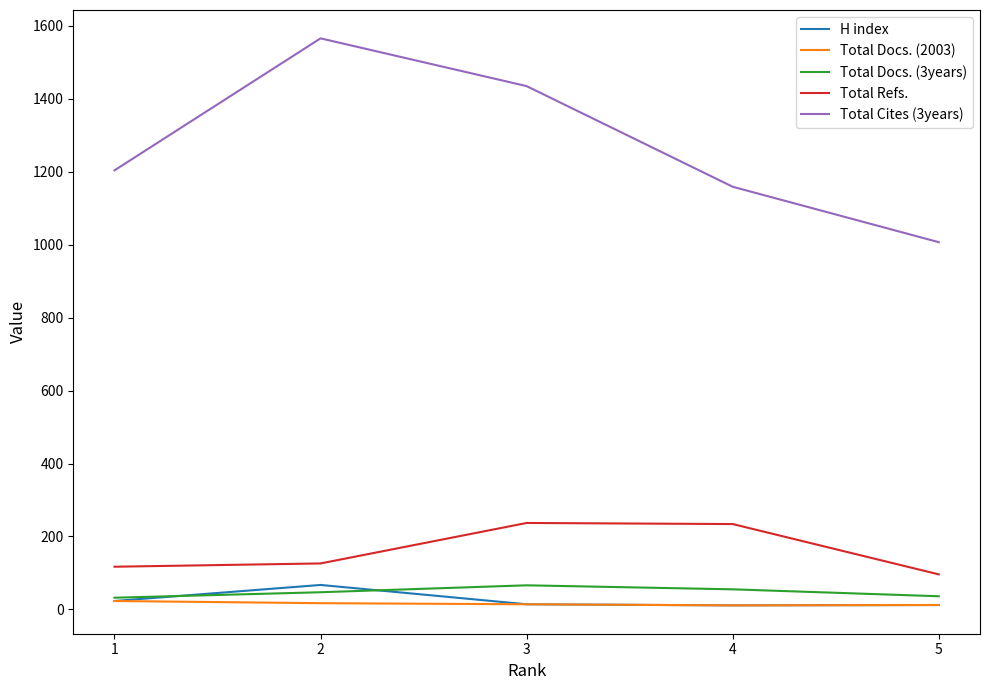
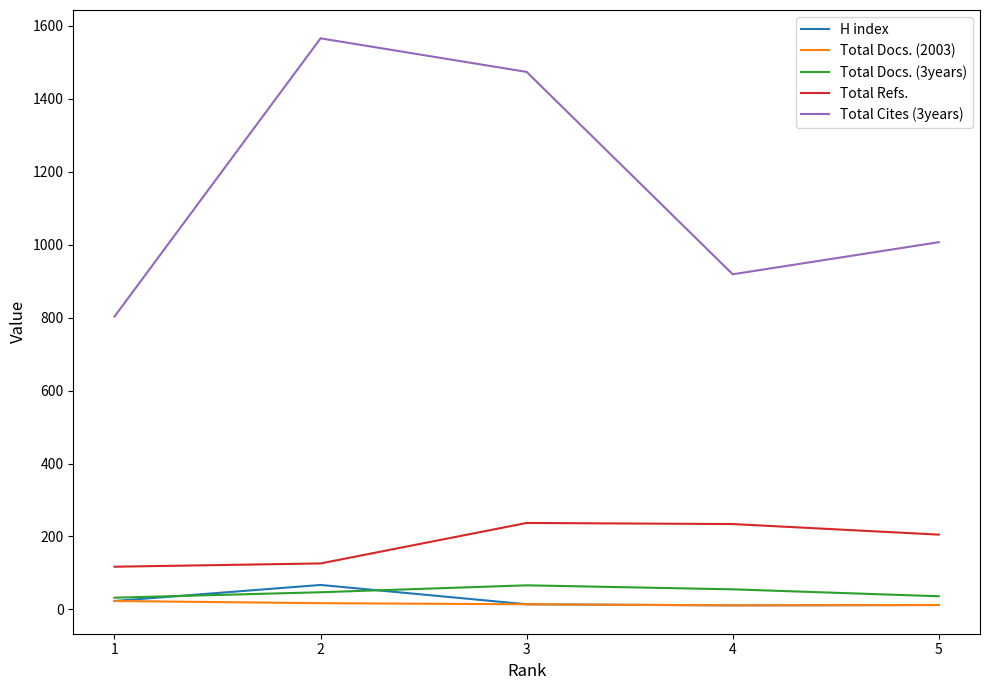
Total Cites (3years), 1: 1200 -> 800
Total Cites (3years), 3: 1440 -> 1470
Total Cites (3years), 4: 1160 -> 920
Total Refs., 5: 100 -> 210
